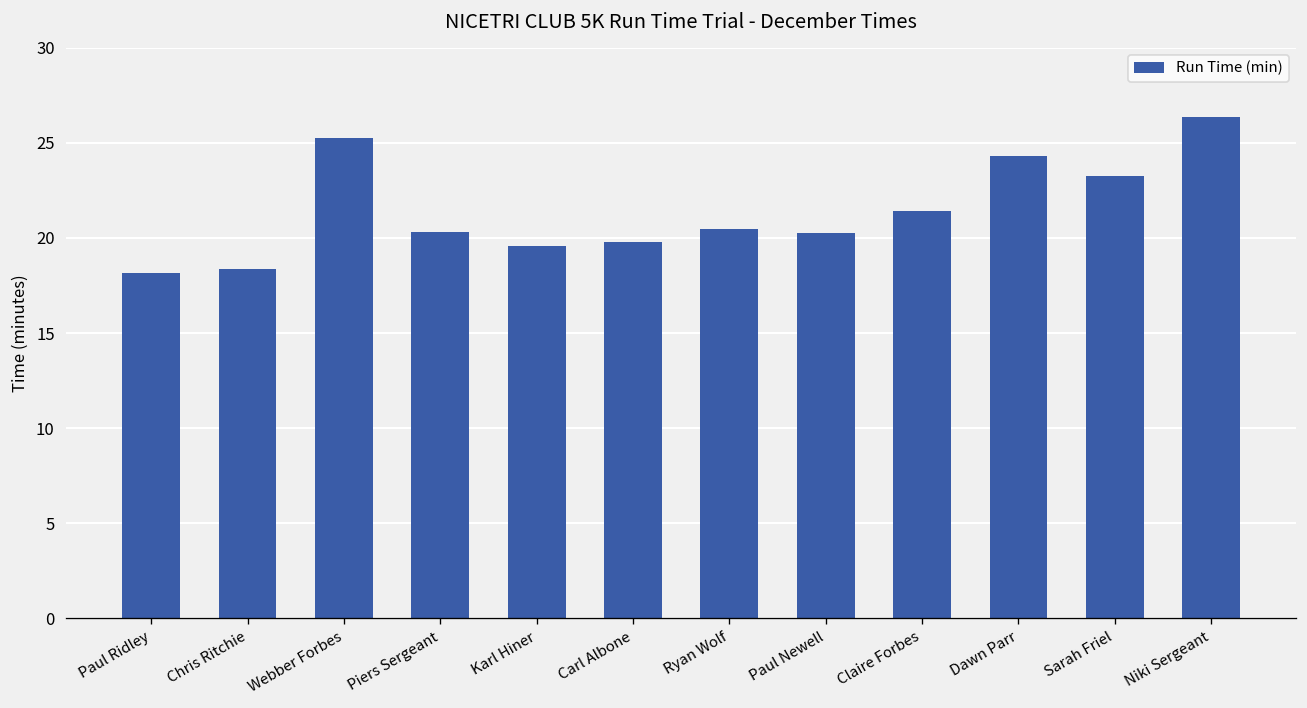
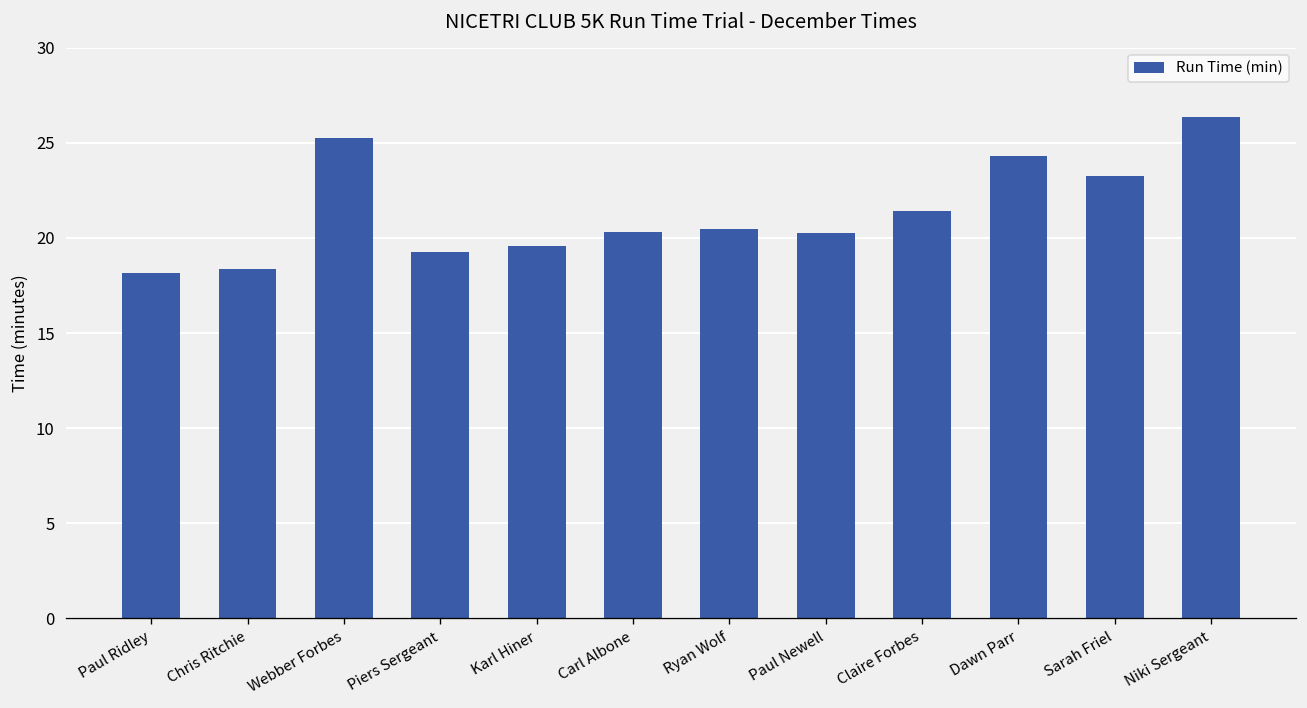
Piers Sergeant: 20.3 -> 19.3
Carl Albone: 19.8 -> 20.3
